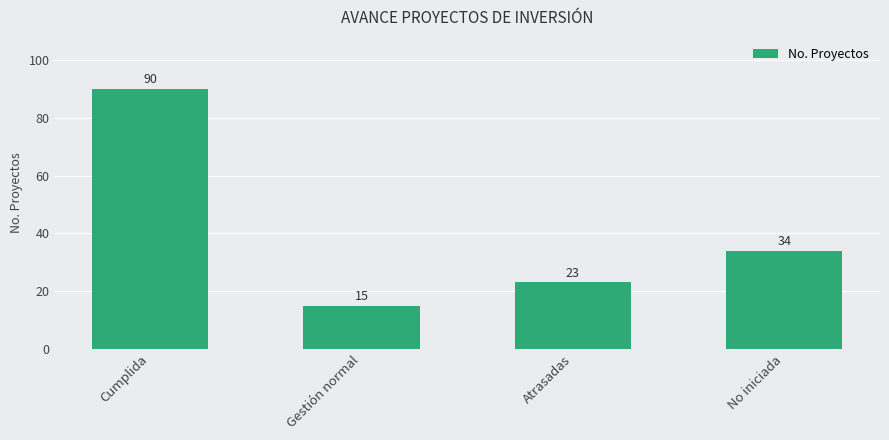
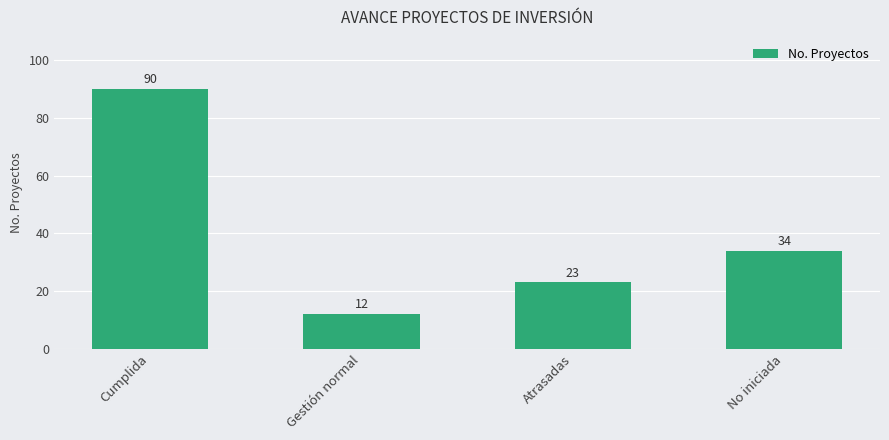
Gestión normal: 15 -> 12
